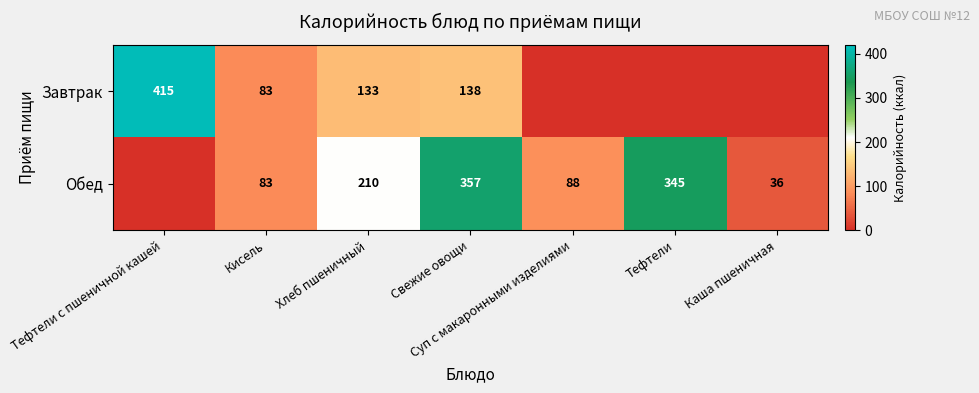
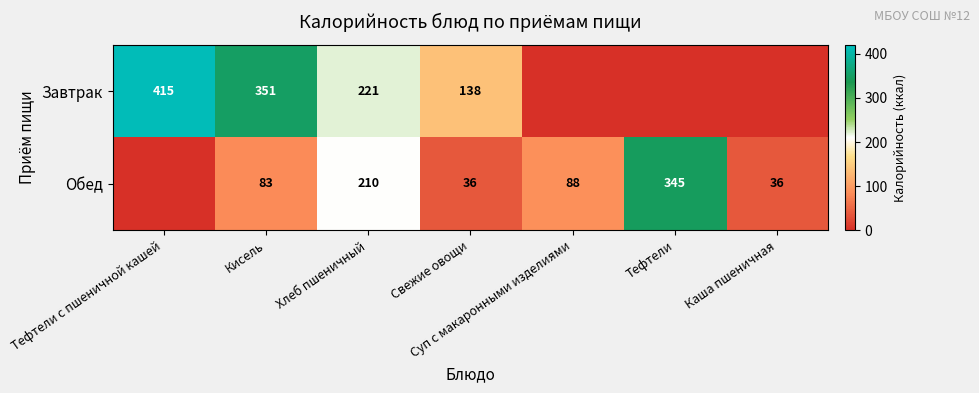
Завтрак, Кисель: 83 -> 351
Завтрак, Хлеб пшеничный: 133 -> 221
Обед, Свежие овощи: 357 -> 36
